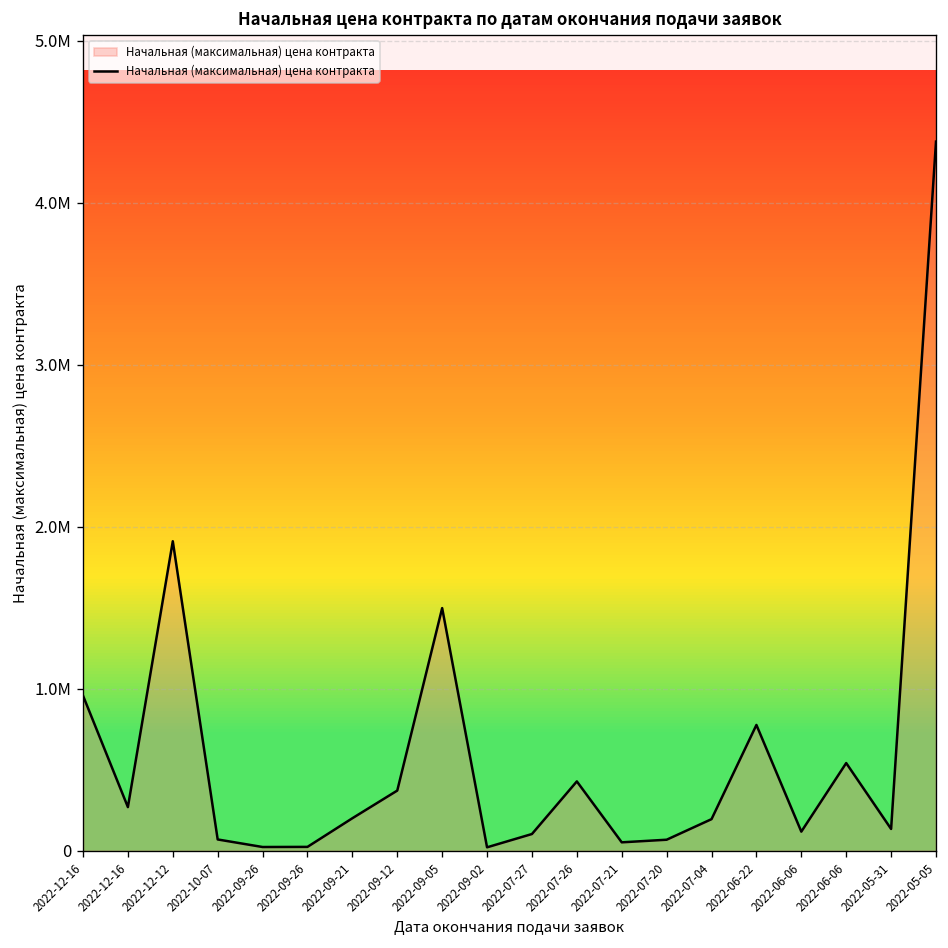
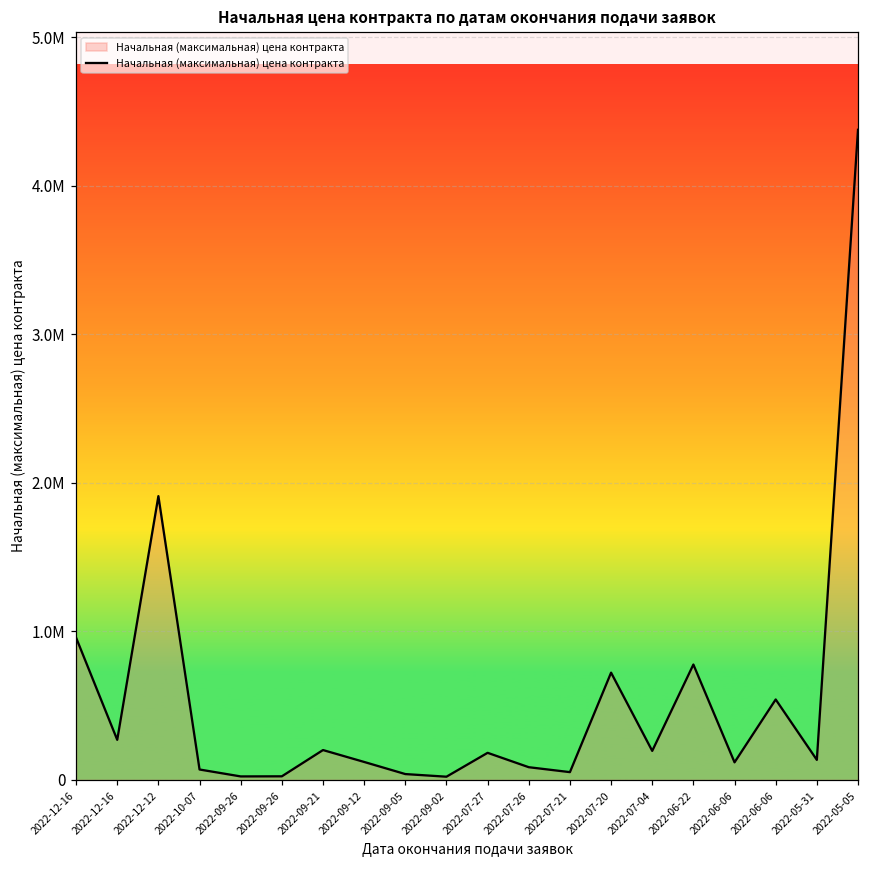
2022-09-12: 370000 -> 120000
2022-09-05: 1500000 -> 40000
2022-07-27: 100000 -> 180000
2022-07-26: 430000 -> 90000
2022-07-20: 70000 -> 720000
